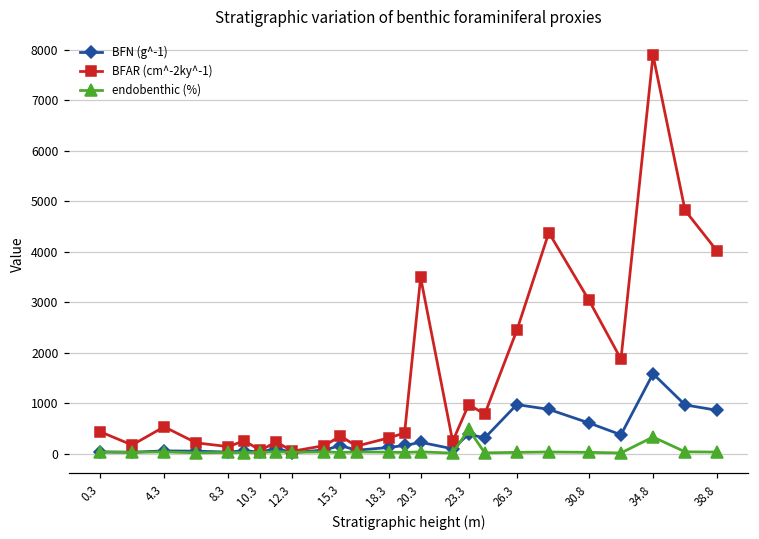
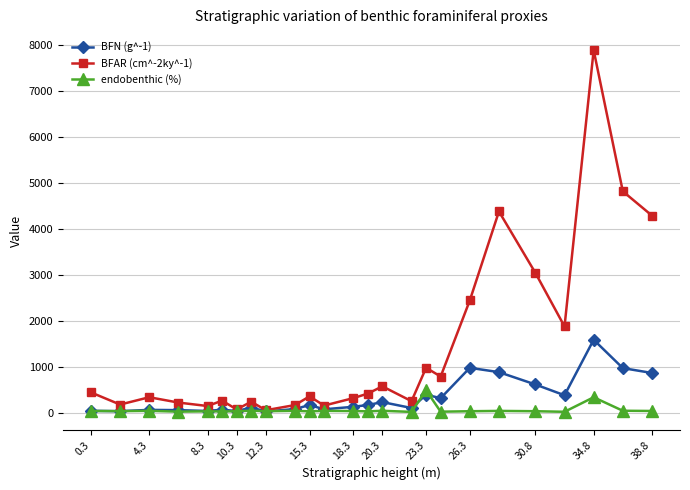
BFAR (cm^-2ky^-1), 4.3: 500 -> 300
BFAR (cm^-2ky^-1), 20.3: 3500 -> 600
BFAR (cm^-2ky^-1), 38.8: 4000 -> 4300
